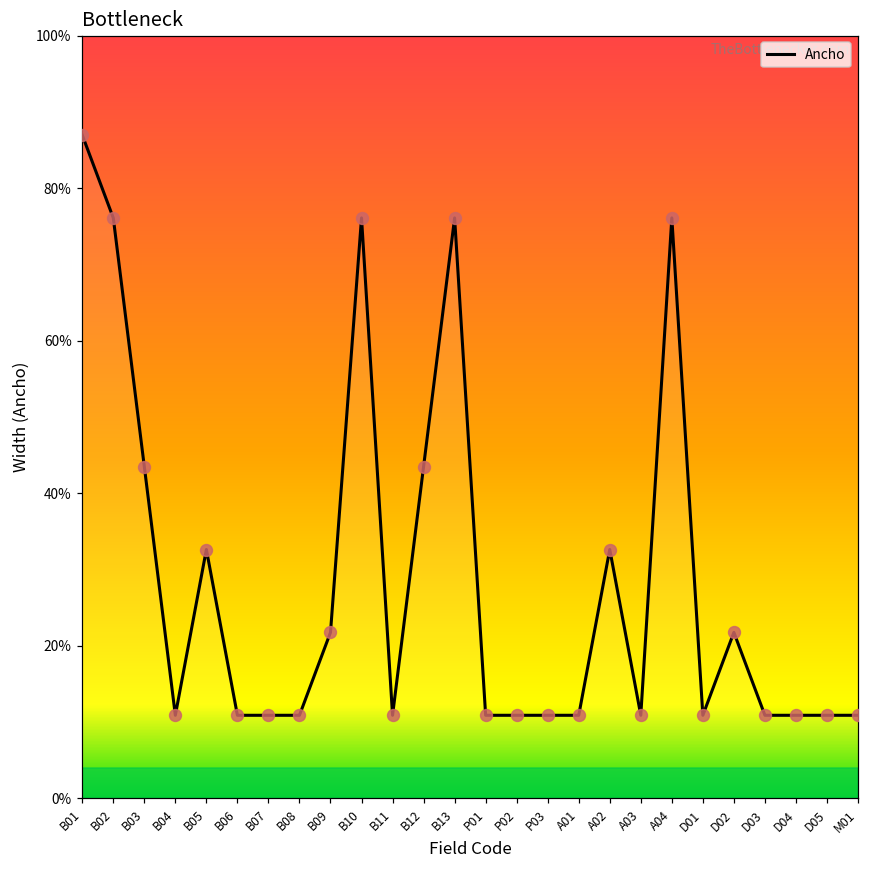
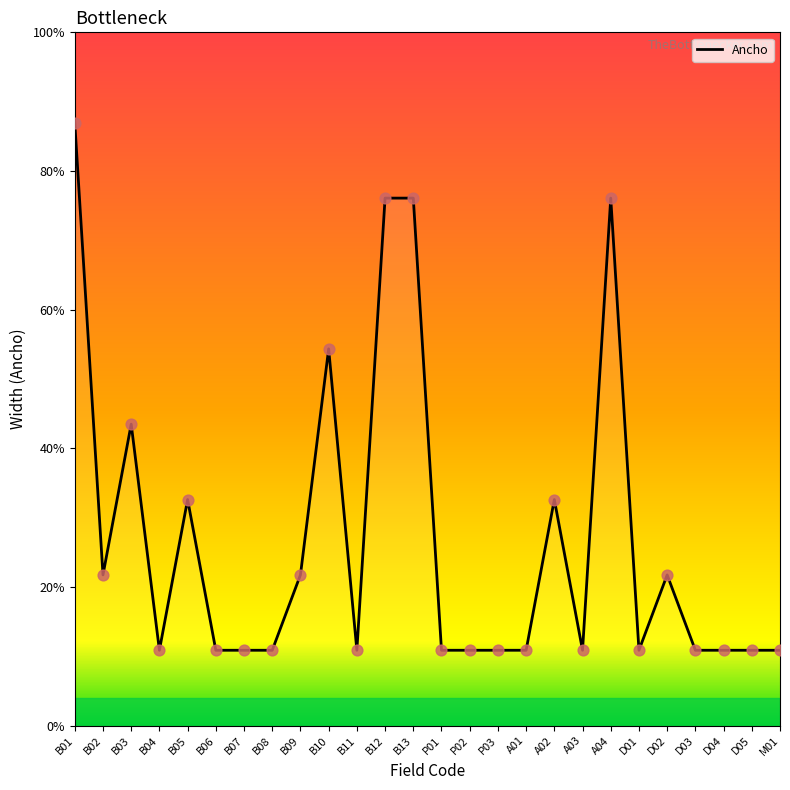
B02: 76% -> 22%
B10: 76% -> 54%
B12: 43% -> 76%
